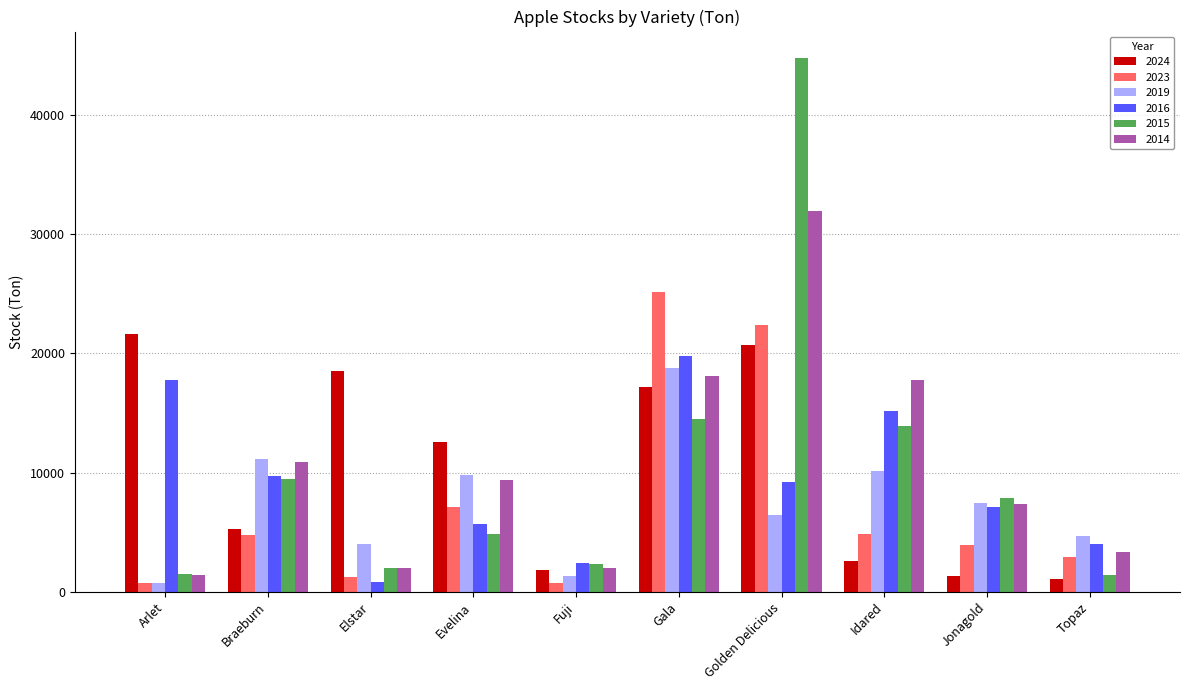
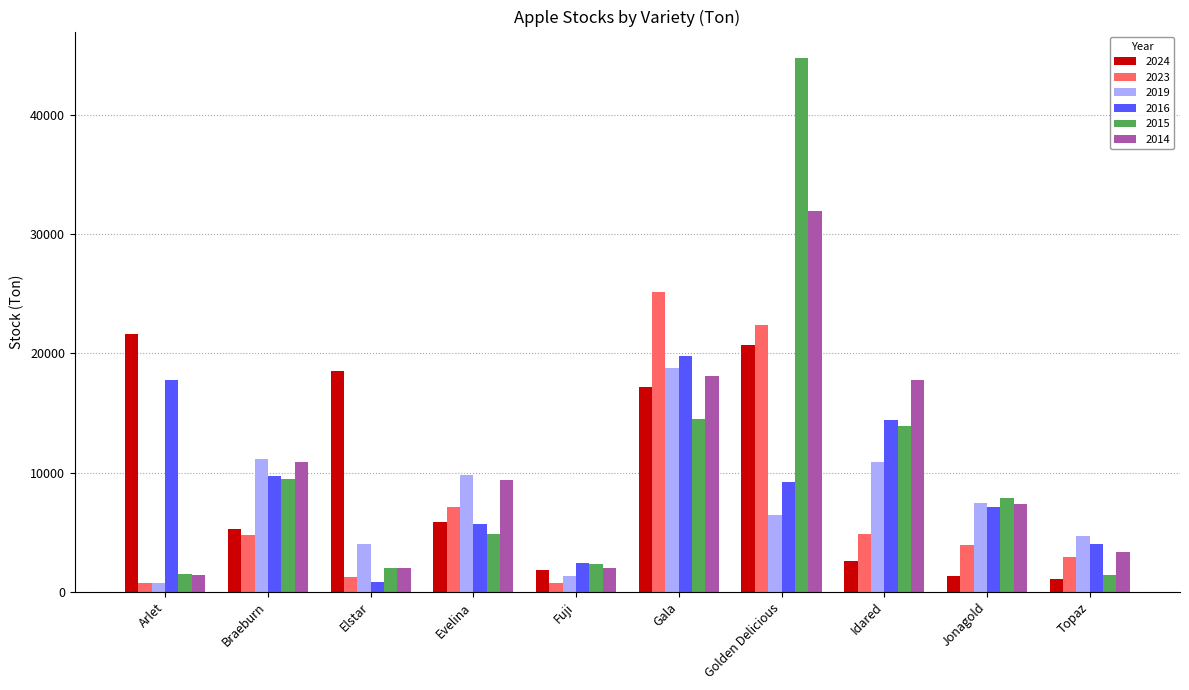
2024, Evelina: 12500 -> 5900
2019, Idared: 10200 -> 10900
2016, Idared: 15200 -> 14400
